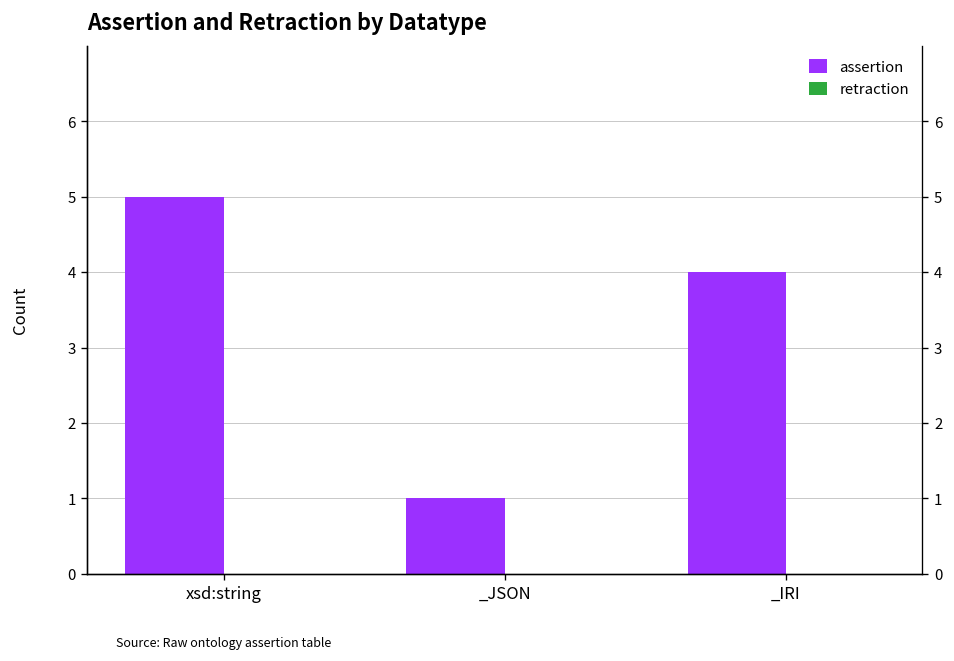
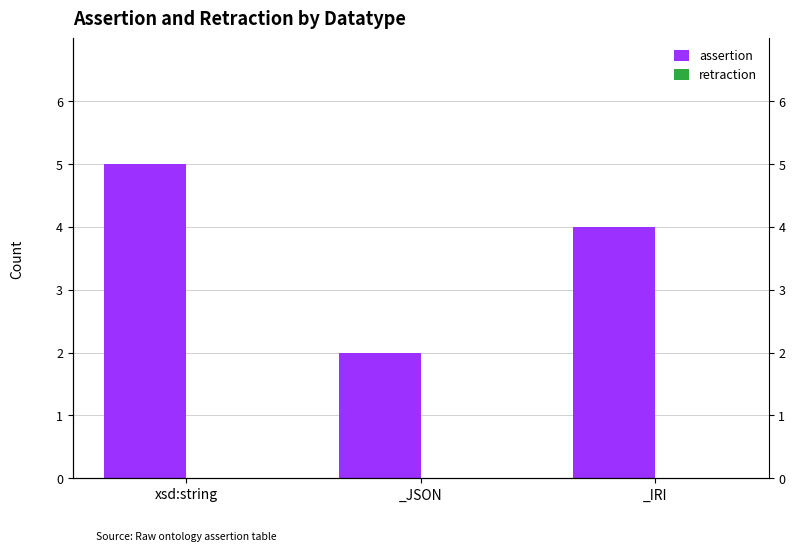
assertion, _JSON: 1 -> 2
